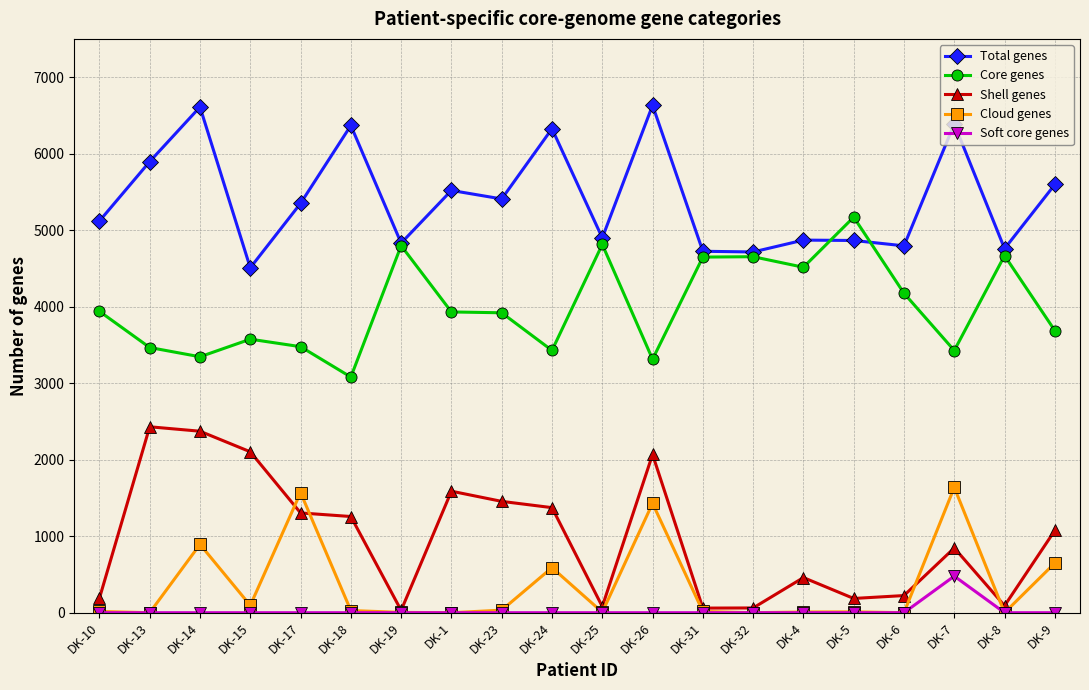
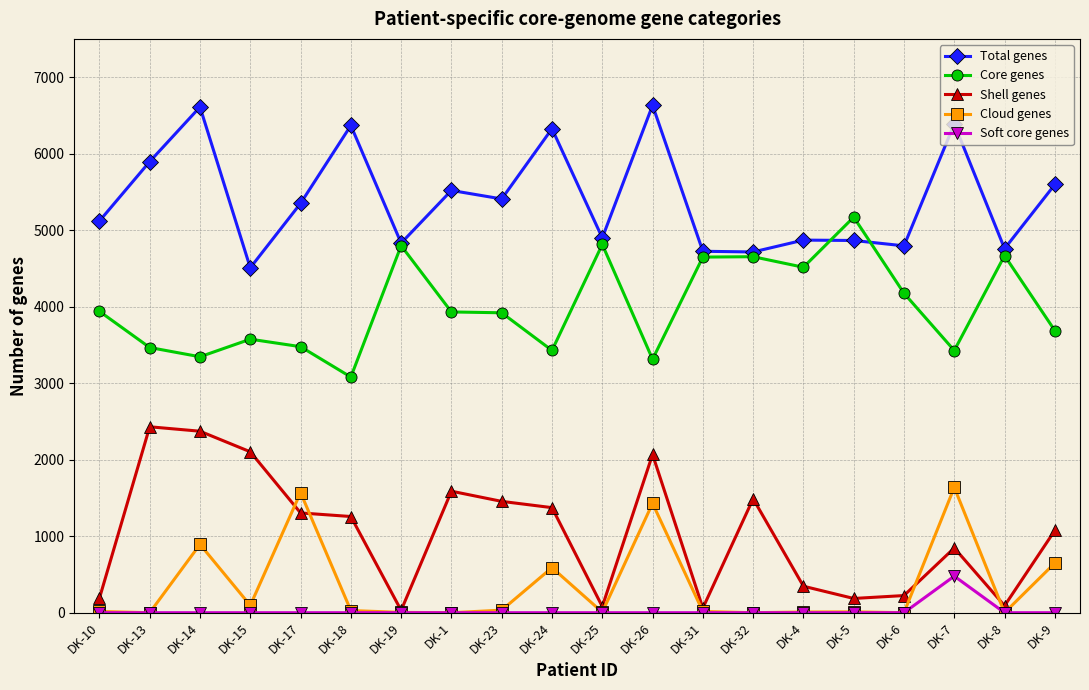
Shell genes, DK-32: 100 -> 1500
Shell genes, DK-4: 500 -> 300
